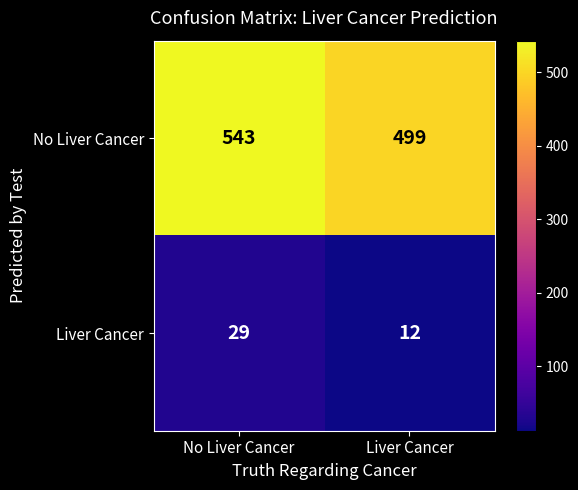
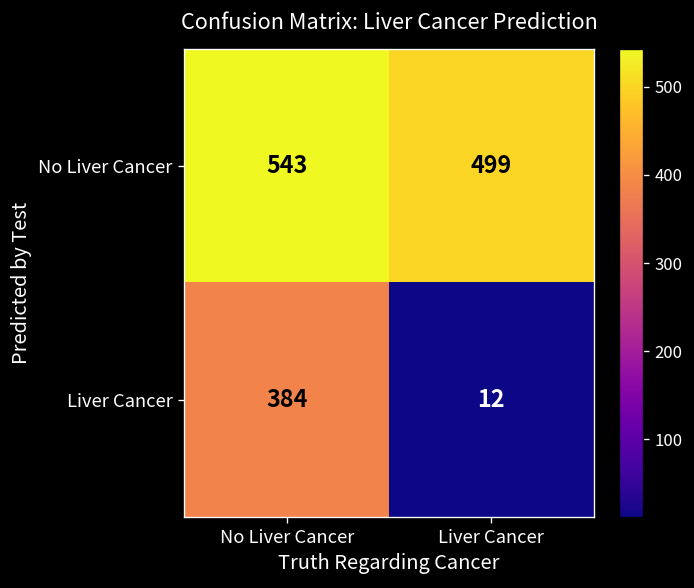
Liver Cancer, No Liver Cancer: 29 -> 384
